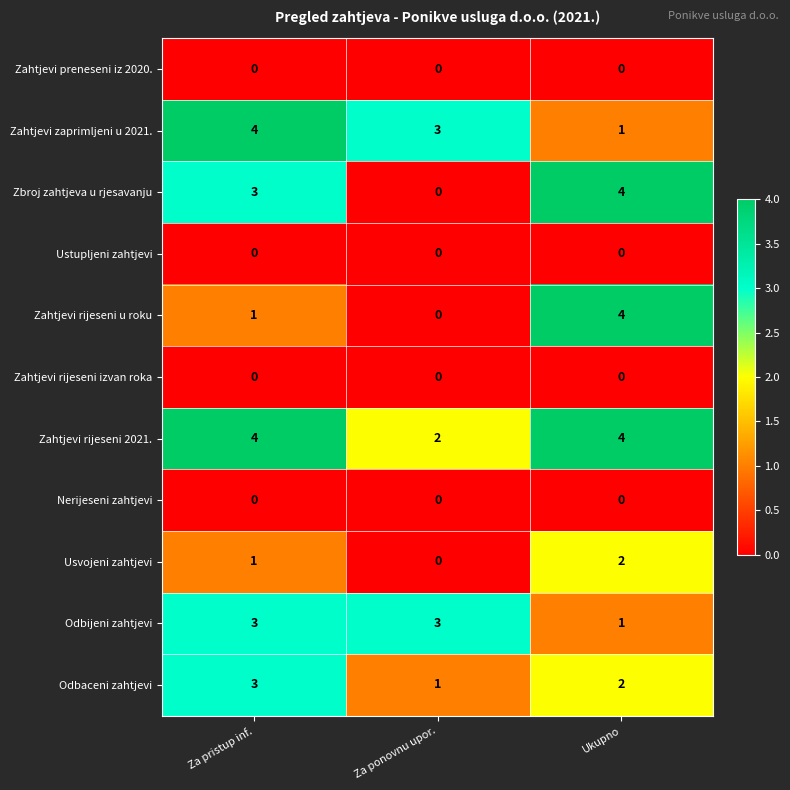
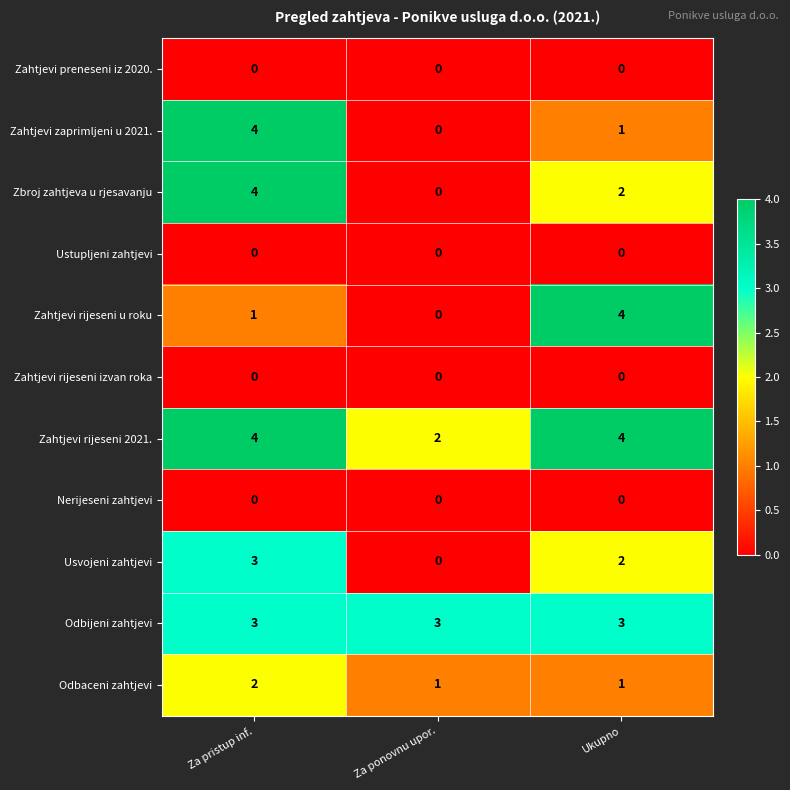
Zahtjevi zaprimljeni u 2021., Za ponovnu upor.: 3 -> 0
Zbroj zahtjeva u rjesavanju, Za pristup inf.: 3 -> 4
Zbroj zahtjeva u rjesavanju, Ukupno: 4 -> 2
Usvojeni zahtjevi, Za pristup inf.: 1 -> 3
Odbijeni zahtjevi, Ukupno: 1 -> 3
Odbaceni zahtjevi, Za pristup inf.: 3 -> 2
Odbaceni zahtjevi, Ukupno: 2 -> 1
